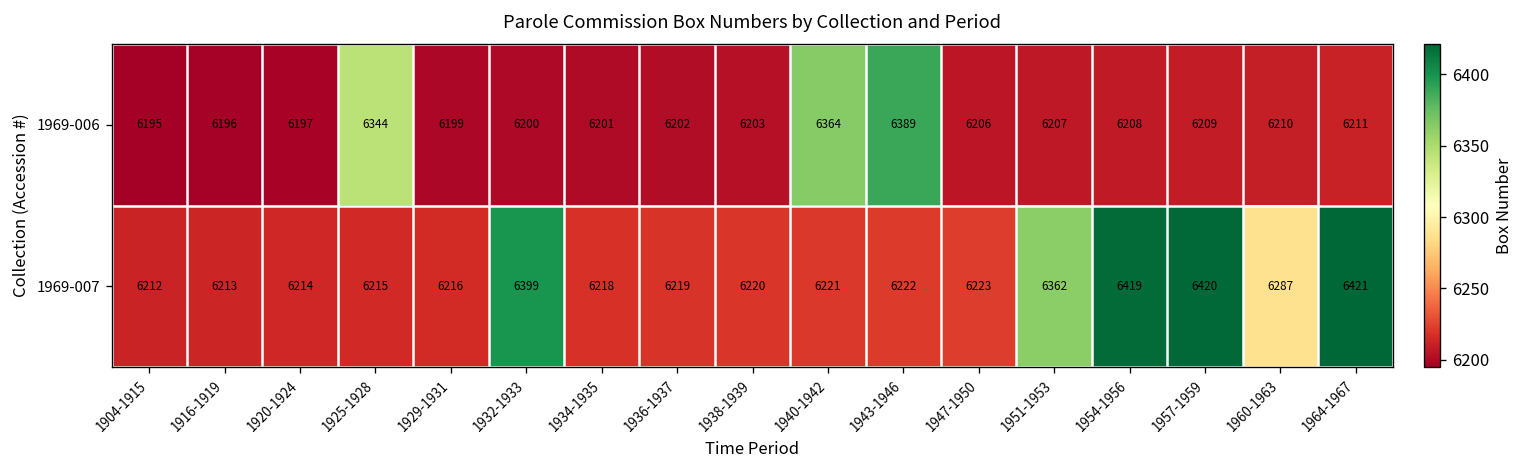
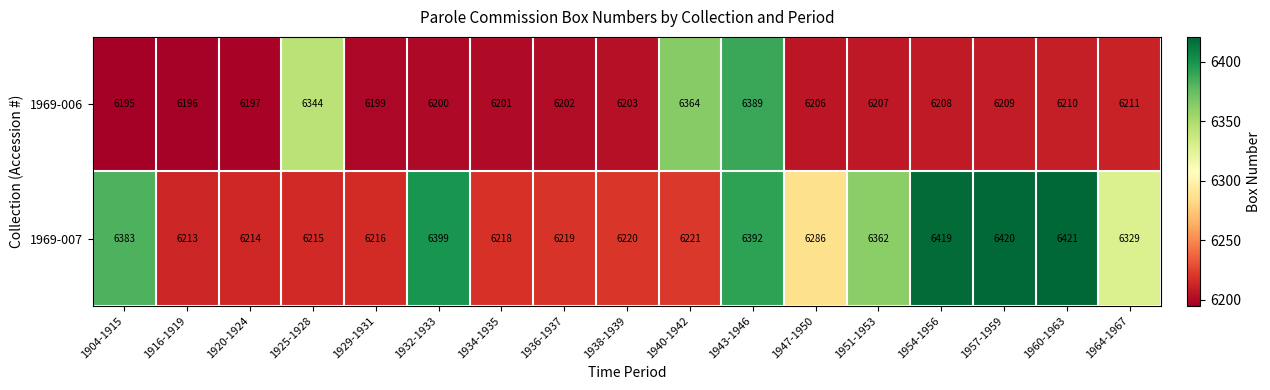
1969-007, 1904-1915: 6212 -> 6383
1969-007, 1943-1946: 6222 -> 6392
1969-007, 1947-1950: 6223 -> 6286
1969-007, 1960-1963: 6287 -> 6421
1969-007, 1964-1967: 6421 -> 6329
